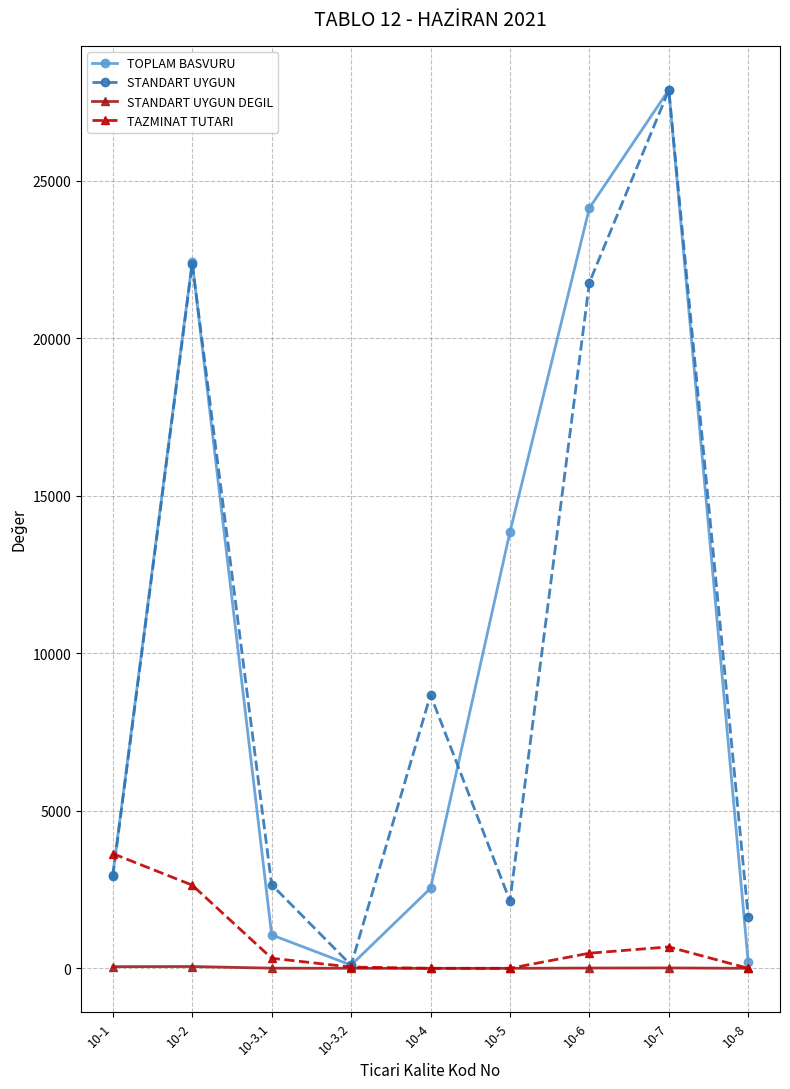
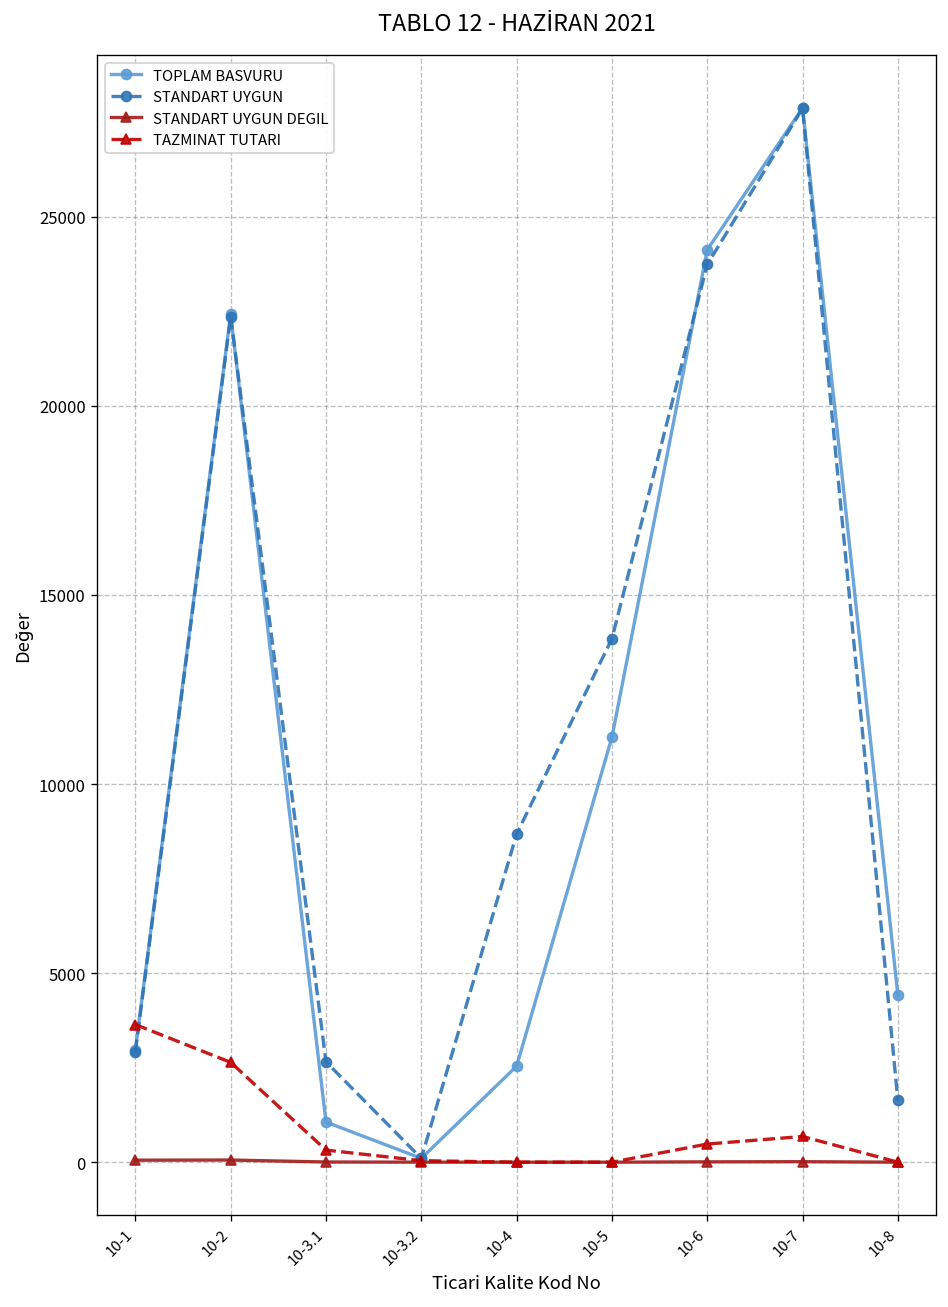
TOPLAM BASVURU, 10-5: 13800 -> 11200
STANDART UYGUN, 10-5: 2100 -> 13800
STANDART UYGUN, 10-6: 21800 -> 23700
TOPLAM BASVURU, 10-8: 200 -> 4400
